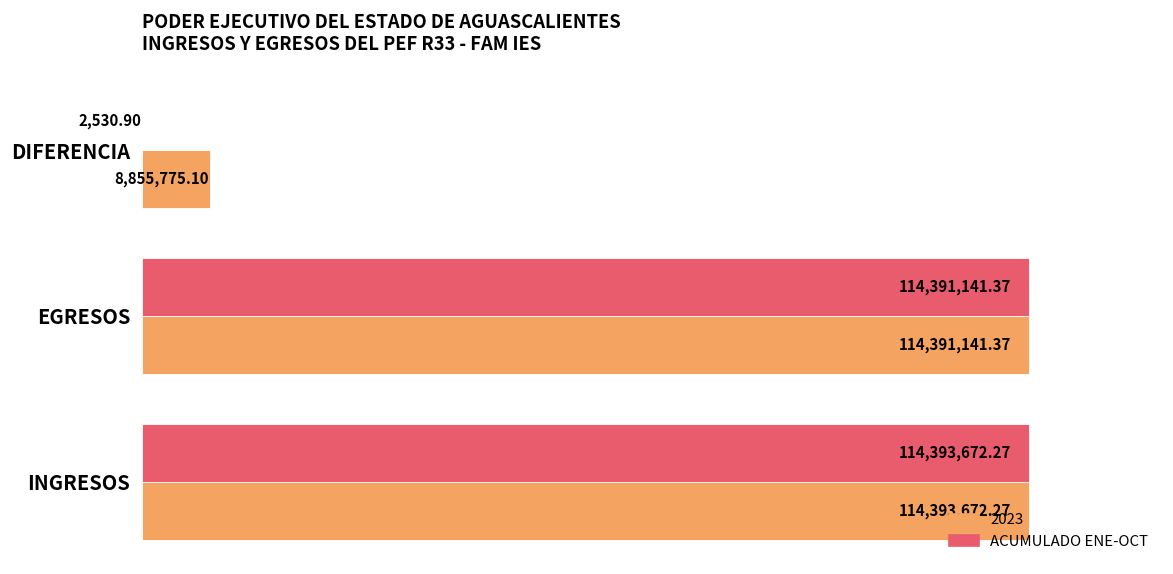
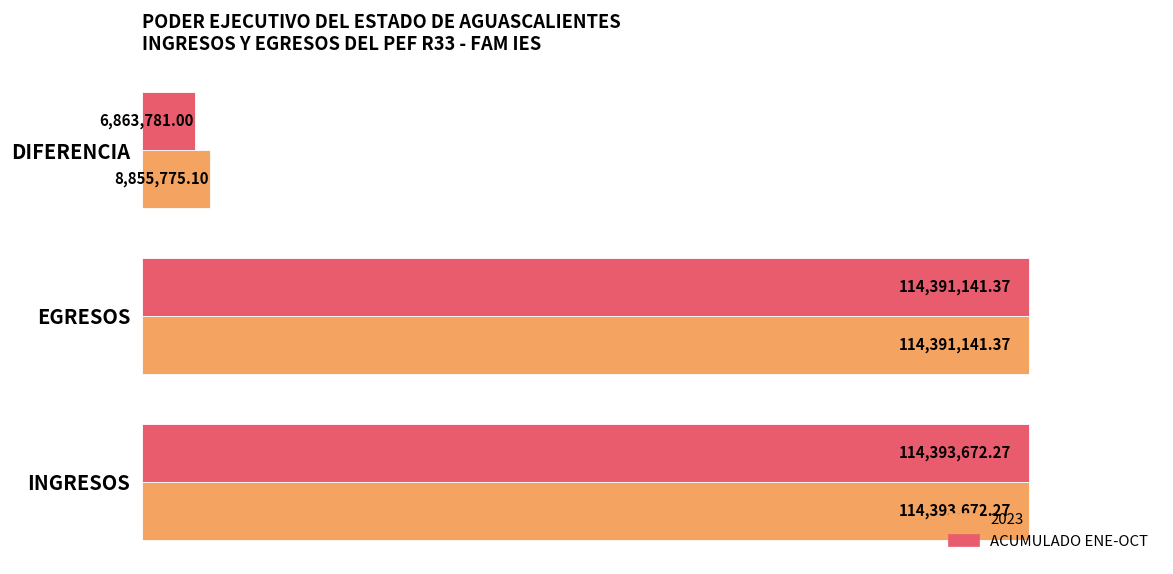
ACUMULADO ENE-OCT, DIFERENCIA: 2,530.90 -> 6,863,781.00
